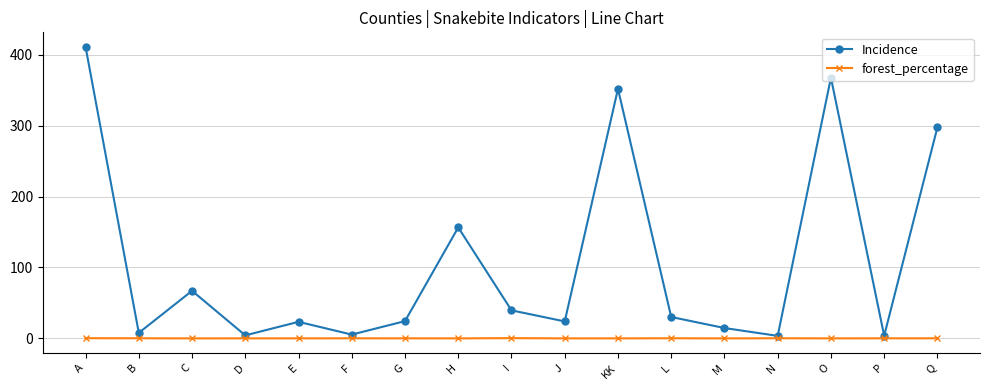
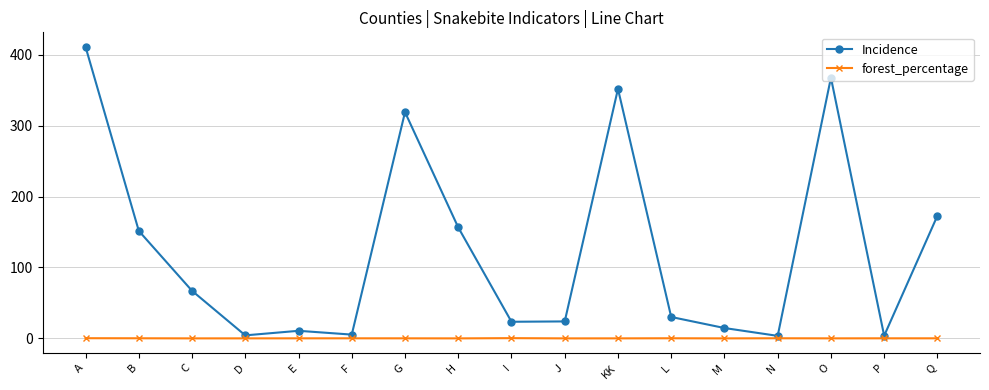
Incidence, B: 10 -> 150
Incidence, E: 20 -> 10
Incidence, G: 20 -> 320
Incidence, I: 40 -> 20
Incidence, Q: 300 -> 170
